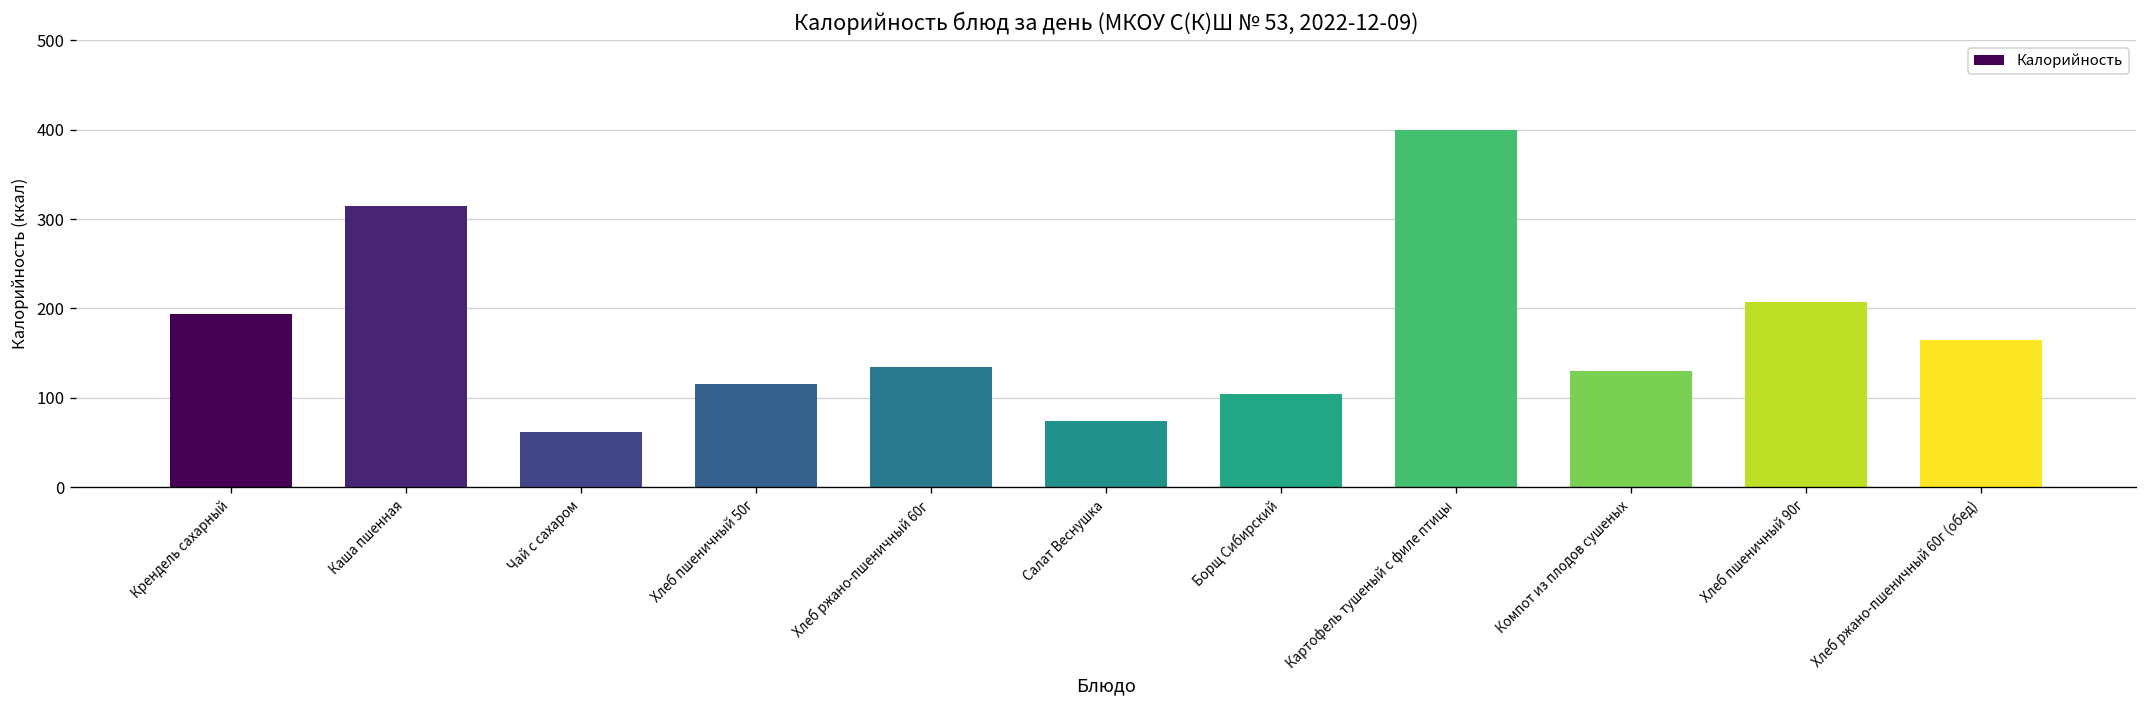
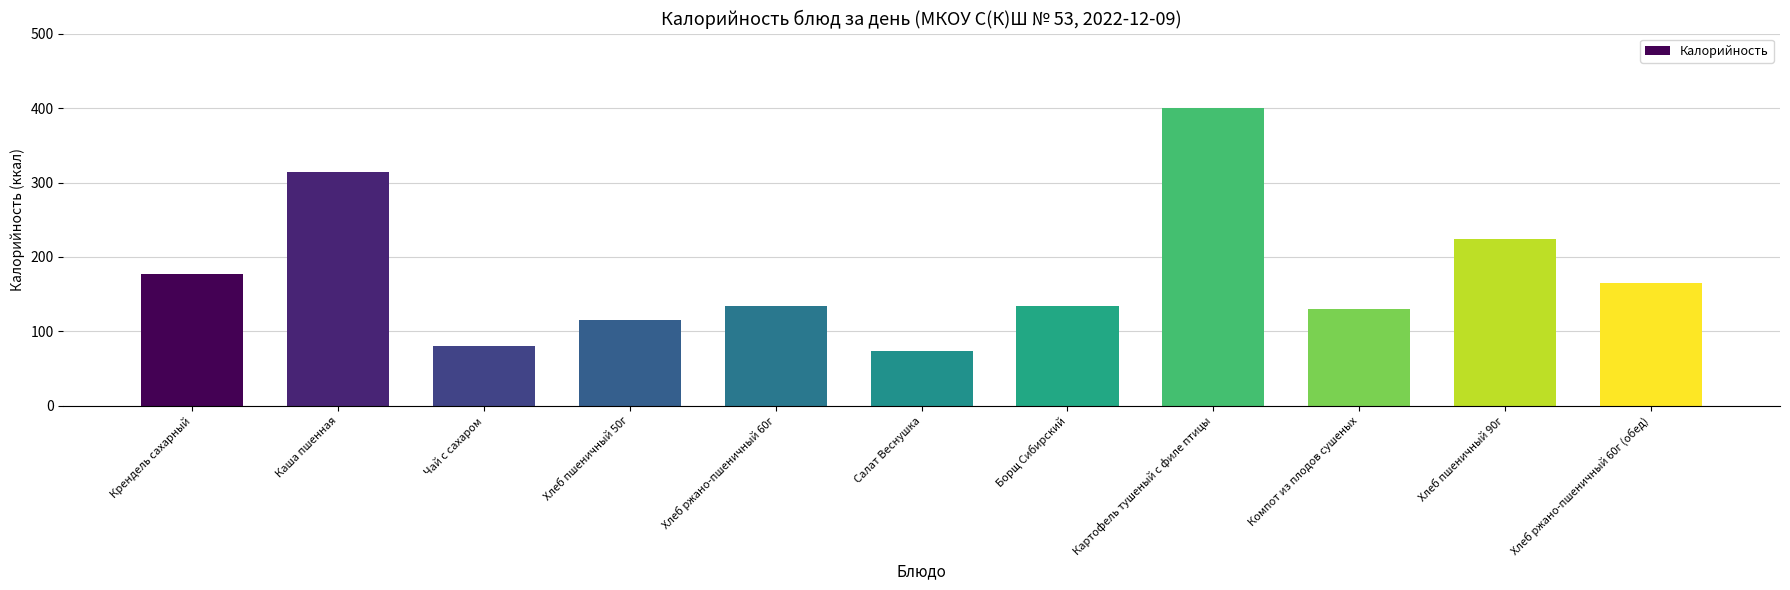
Крендель сахарный: 190 -> 180
Чай с сахаром: 60 -> 80
Борщ Сибирский: 100 -> 130
Хлеб пшеничный 90г: 210 -> 220
